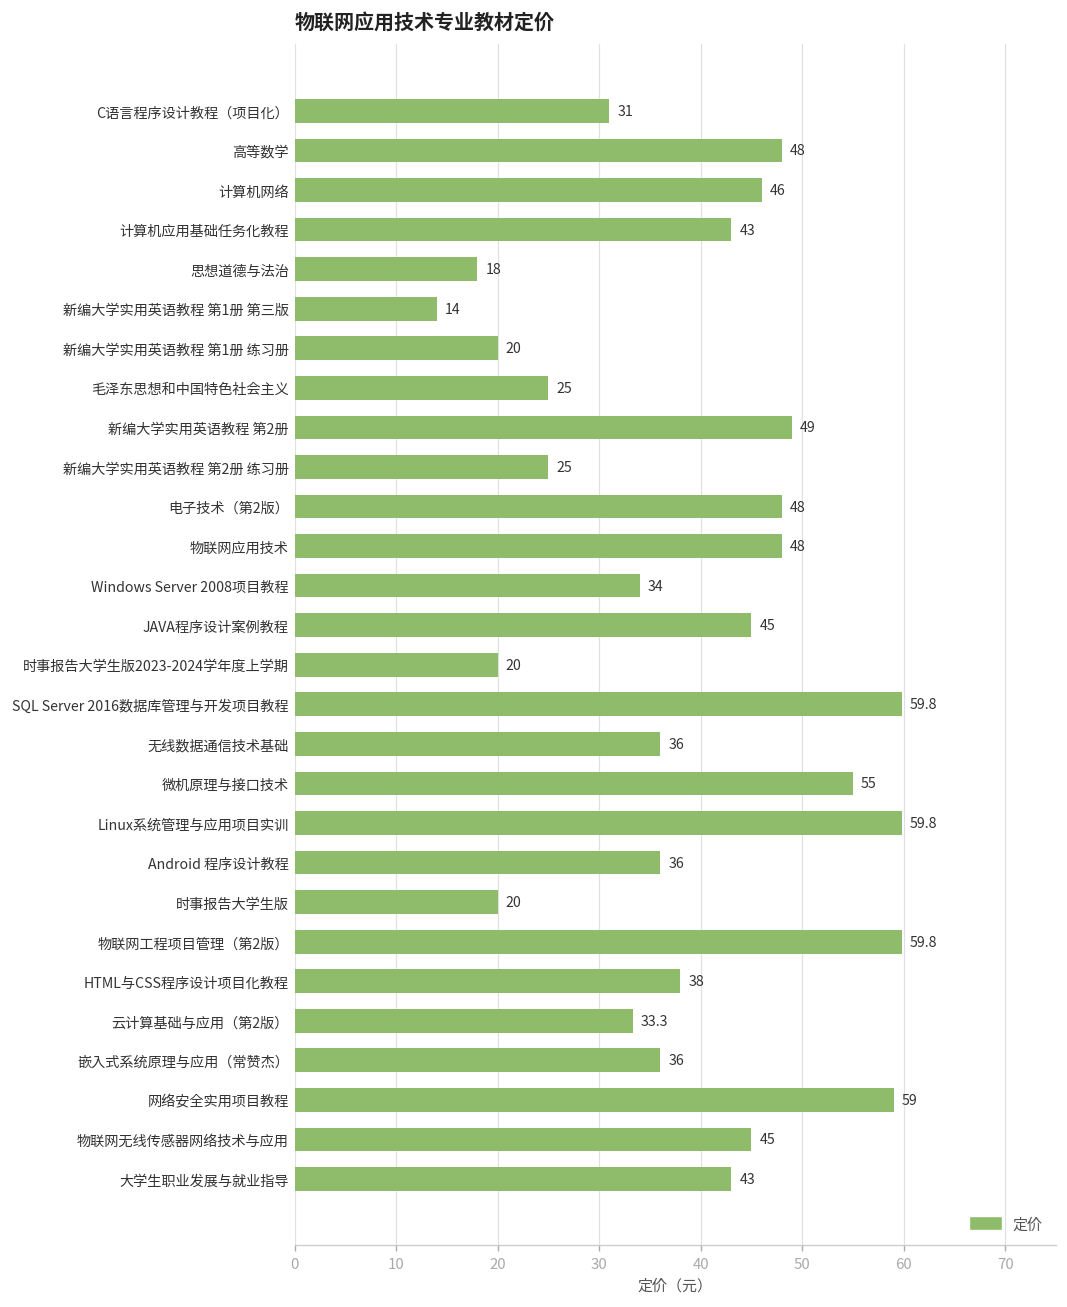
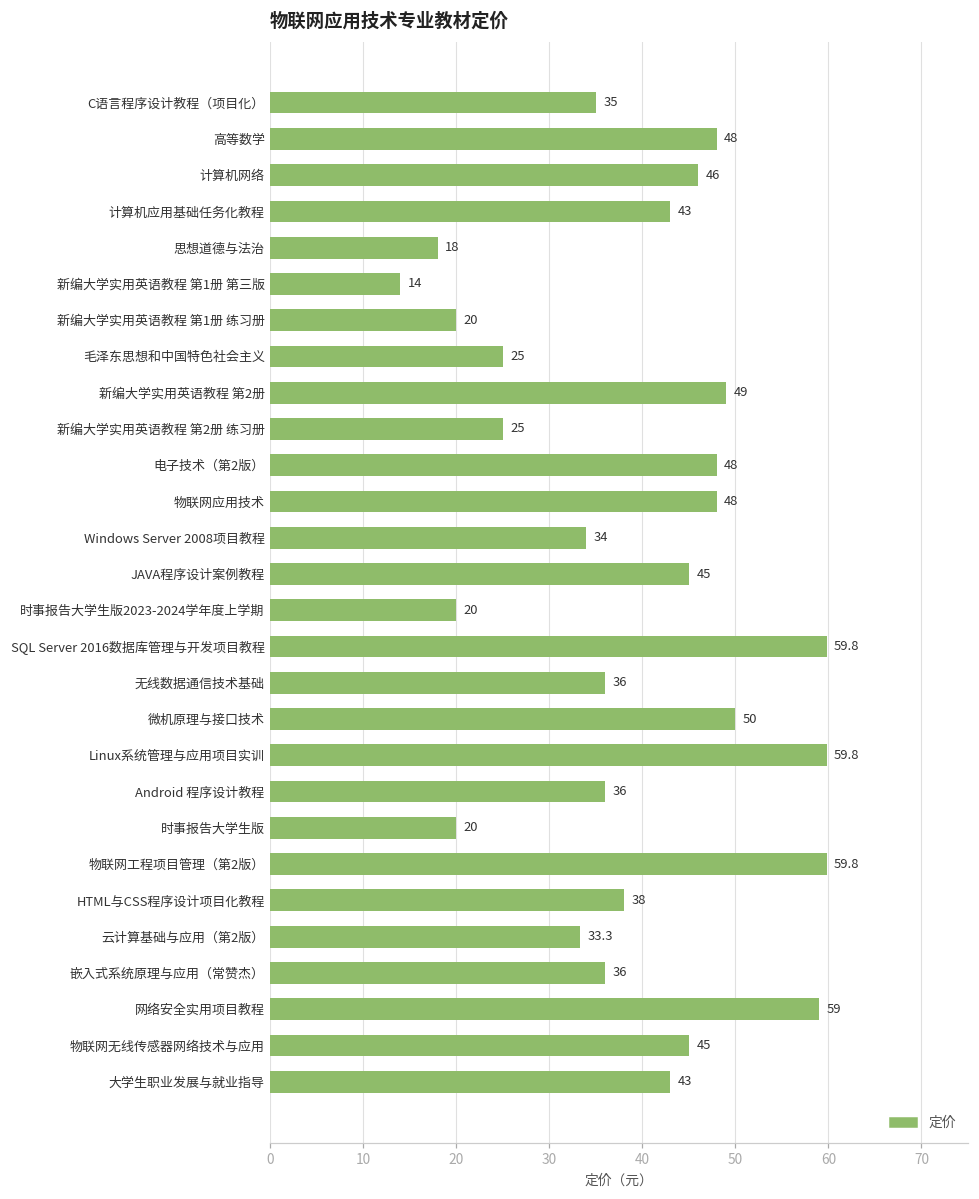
C语言程序设计教程（项目化）: 31 -> 35
微机原理与接口技术: 55 -> 50
